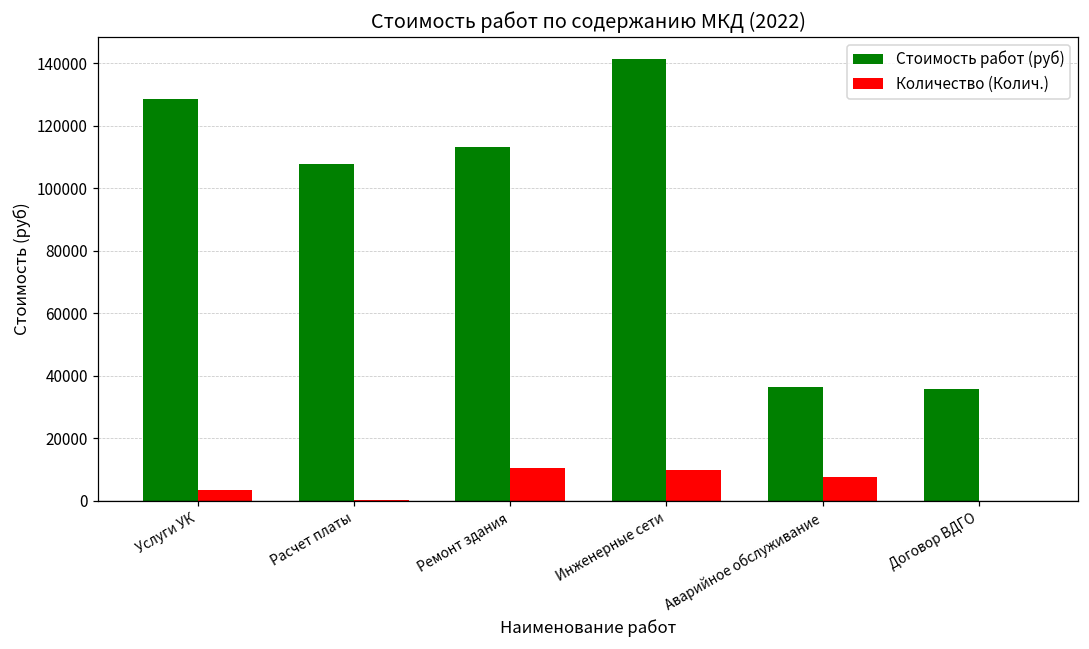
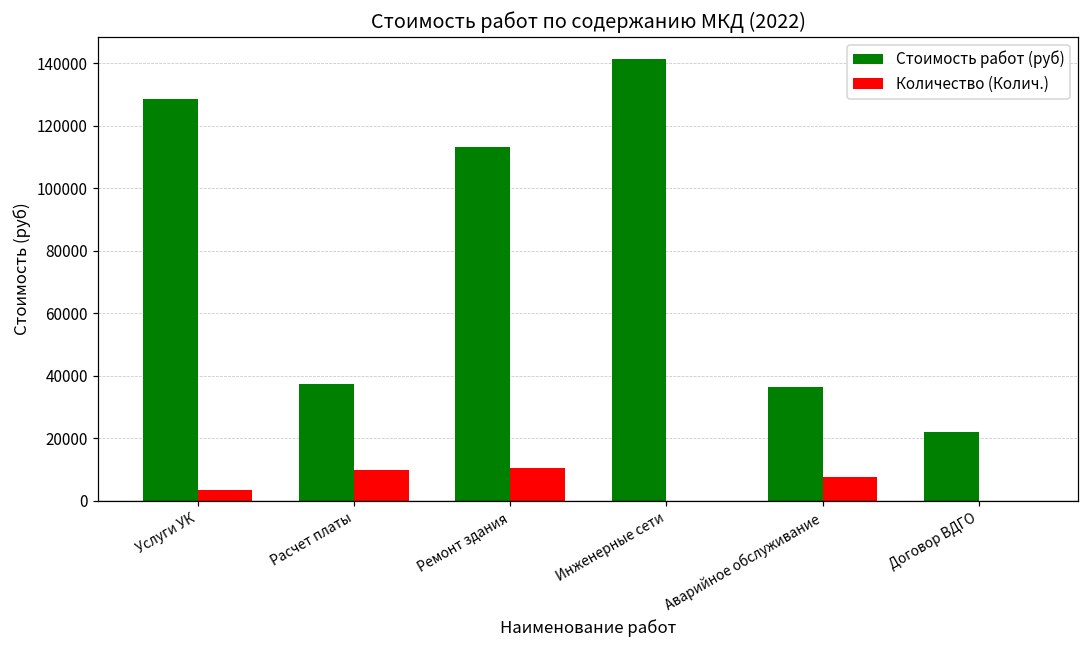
Стоимость работ (руб), Расчет платы: 108000 -> 37000
Количество (Колич.), Расчет платы: 0 -> 10000
Количество (Колич.), Инженерные сети: 10000 -> 0
Стоимость работ (руб), Договор ВДГО: 36000 -> 22000
